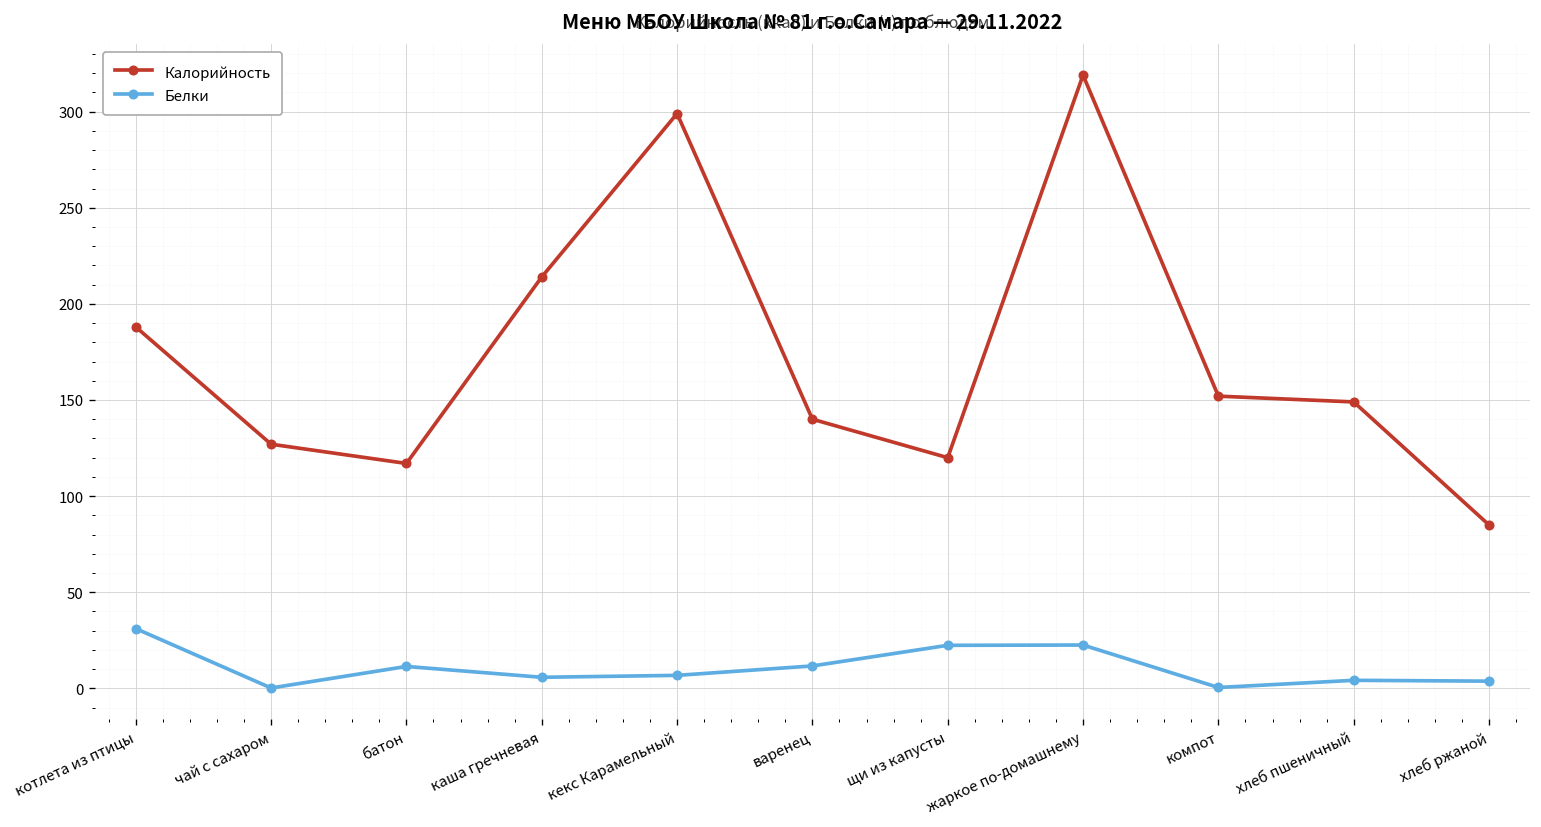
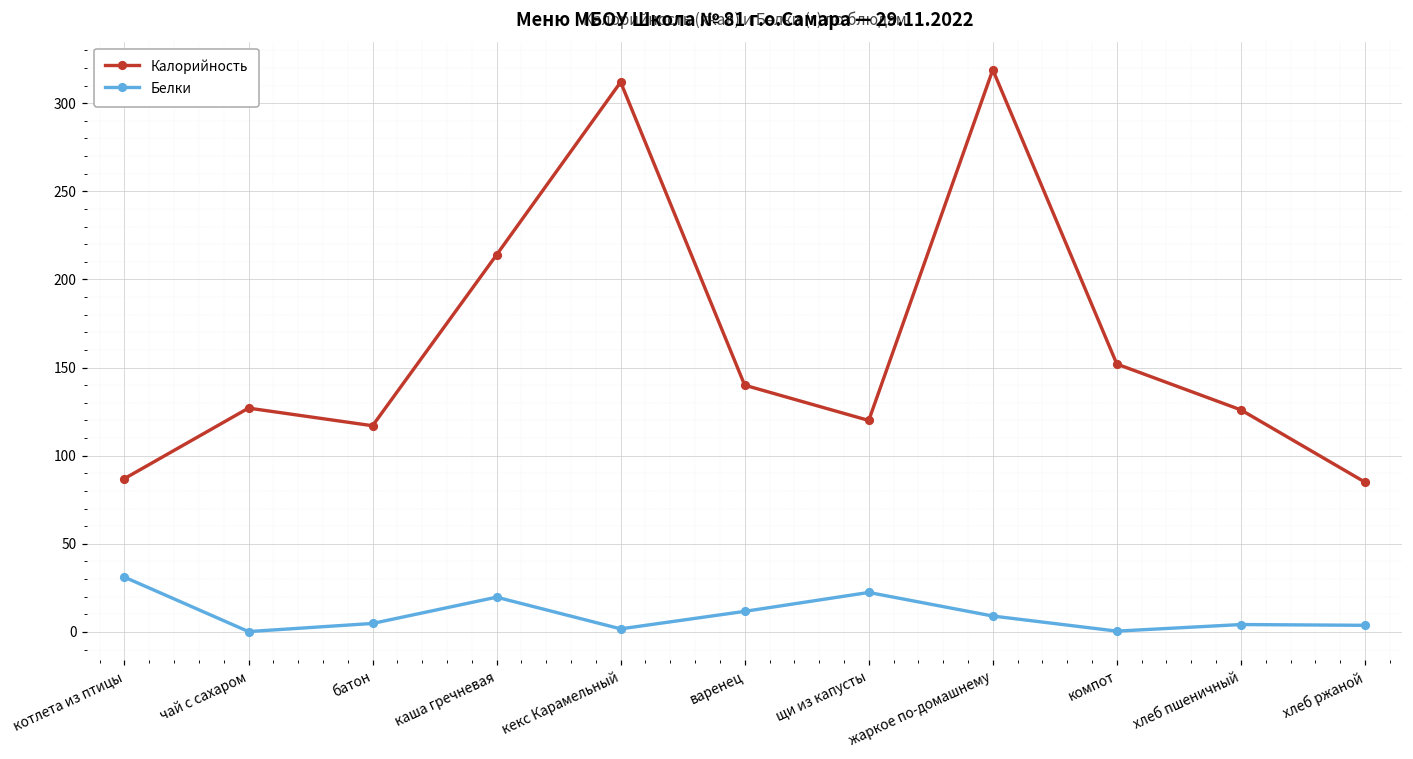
Калорийность, котлета из птицы: 188 -> 87
Белки, батон: 11 -> 5
Белки, каша гречневая: 6 -> 20
Калорийность, кекс Карамельный: 299 -> 312
Белки, кекс Карамельный: 7 -> 2
Белки, жаркое по-домашнему: 23 -> 9
Калорийность, хлеб пшеничный: 149 -> 126
